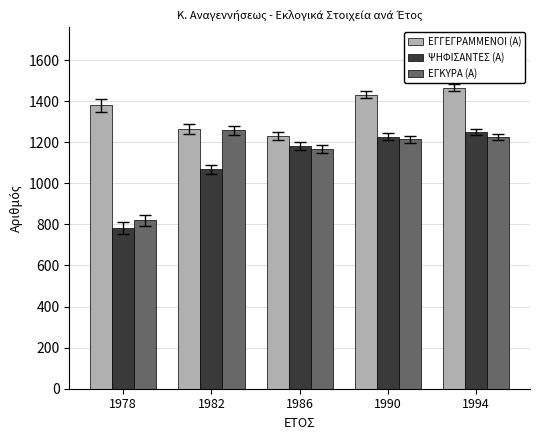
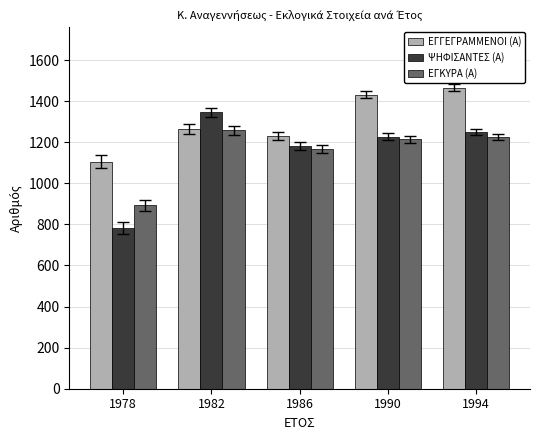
ΕΓΓΕΓΡΑΜΜΕΝΟΙ (Α), 1978: 1380 -> 1110
ΕΓΚΥΡΑ (Α), 1978: 820 -> 890
ΨΗΦΙΣΑΝΤΕΣ (Α), 1982: 1070 -> 1350
